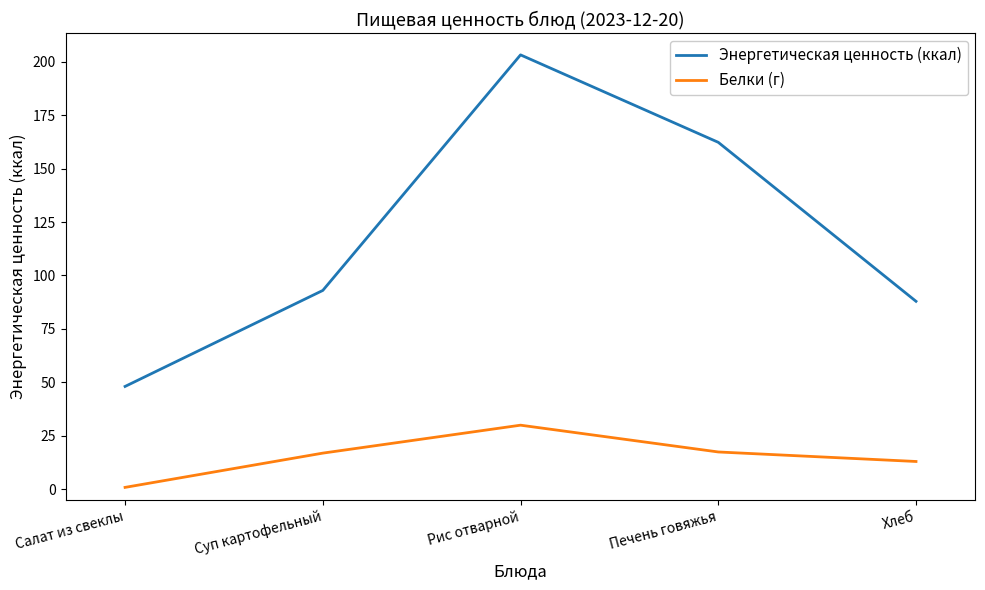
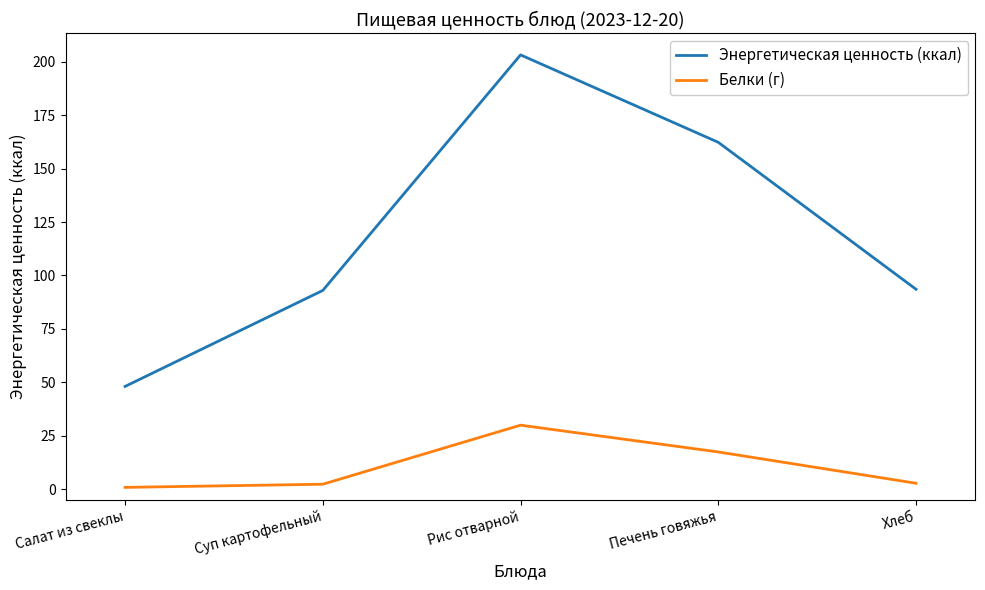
Белки (г), Суп картофельный: 17 -> 2
Энергетическая ценность (ккал), Хлеб: 88 -> 94
Белки (г), Хлеб: 13 -> 3
